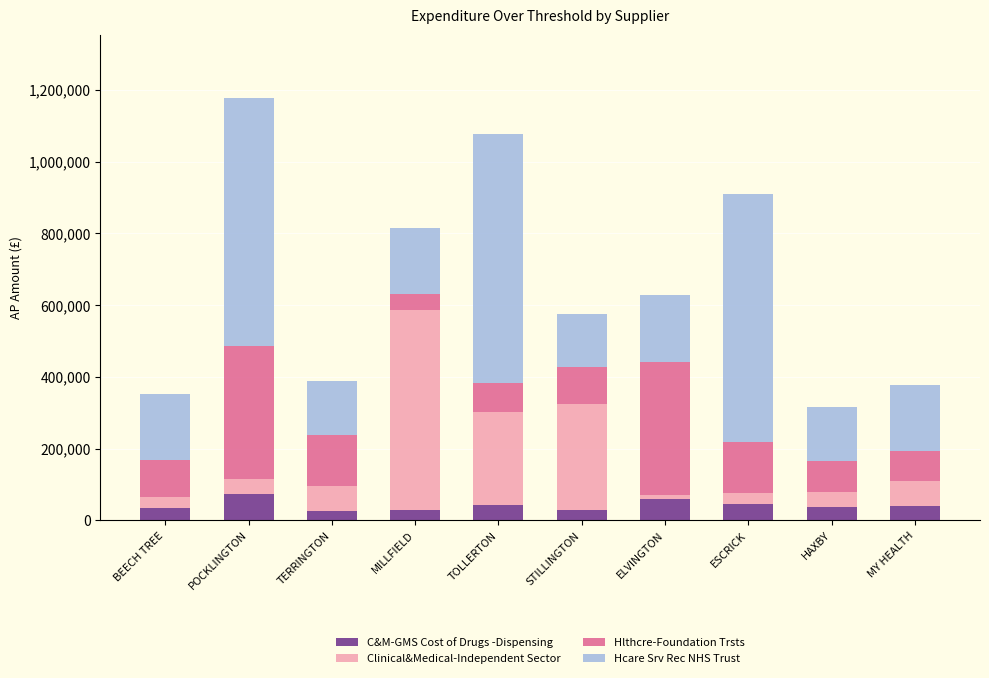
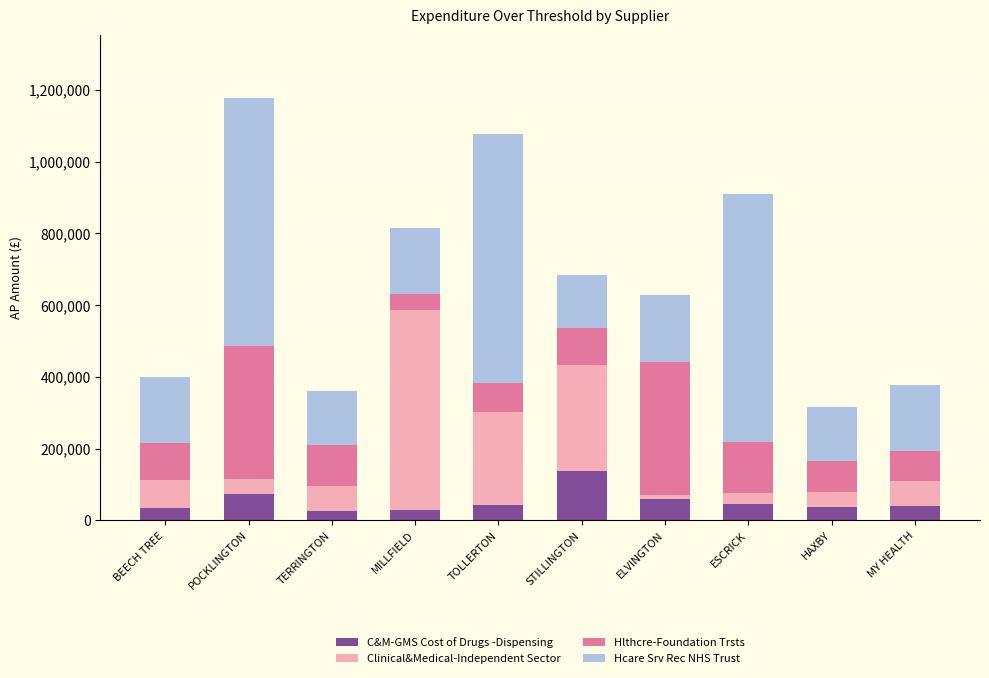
Clinical&Medical-Independent Sector, BEECH TREE: 30,000 -> 80,000
Hlthcre-Foundation Trsts, TERRINGTON: 140,000 -> 110,000
C&M-GMS Cost of Drugs -Dispensing, STILLINGTON: 30,000 -> 140,000
